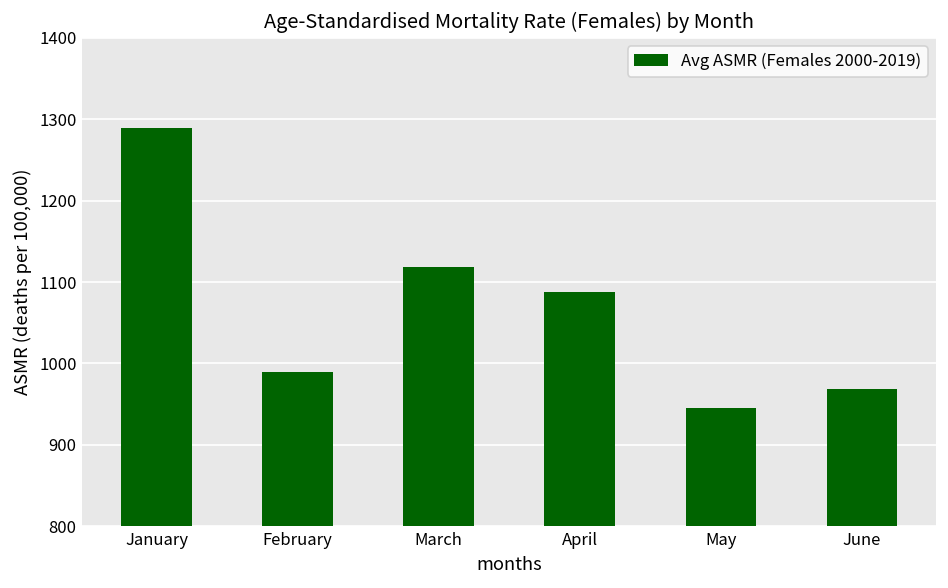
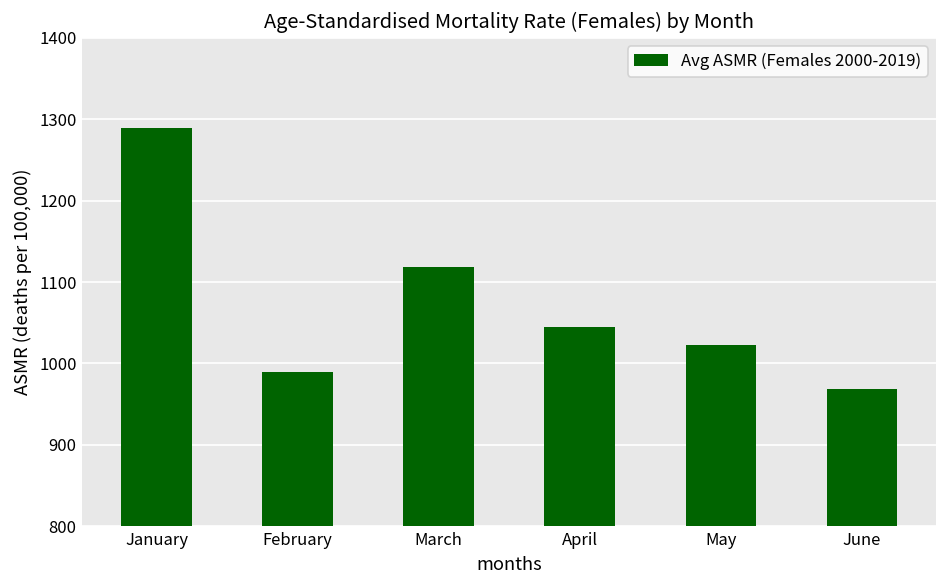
April: 1090 -> 1040
May: 940 -> 1020
